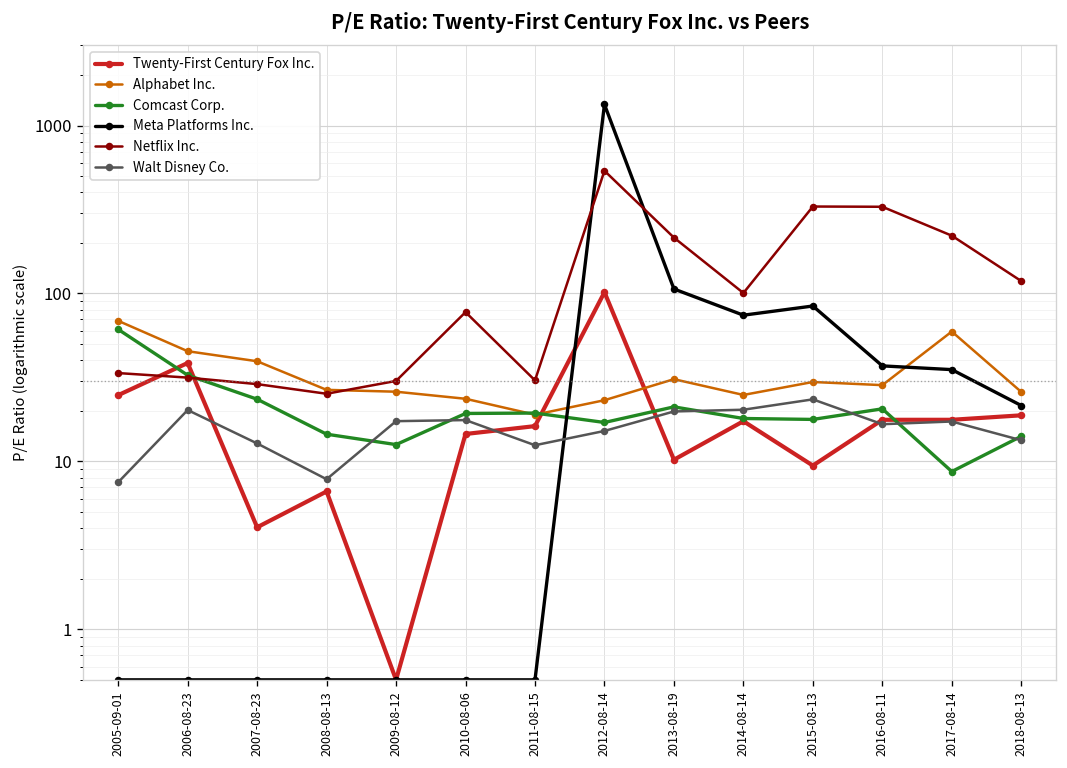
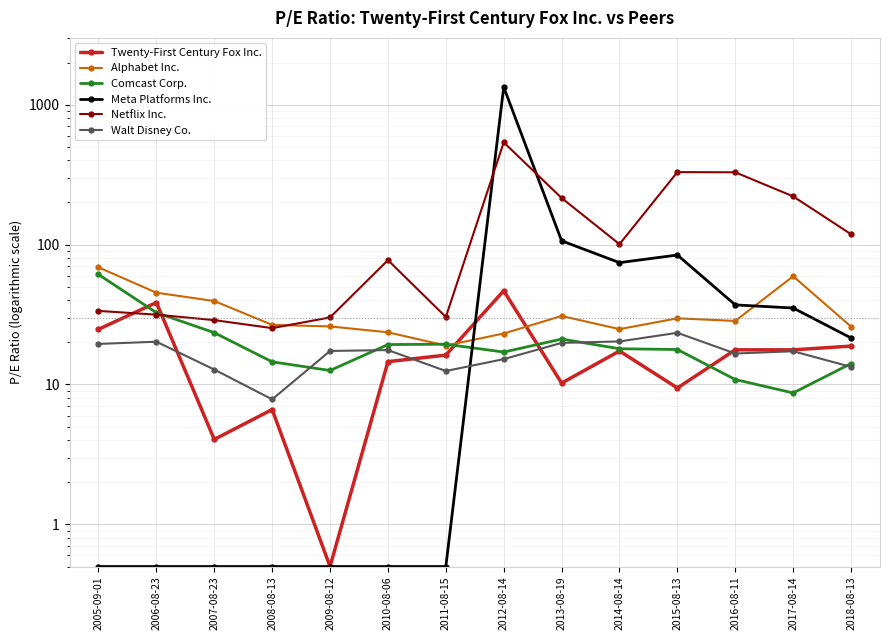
Walt Disney Co., 2005-09-01: 8 -> 19
Twenty-First Century Fox Inc., 2012-08-14: 100 -> 47
Comcast Corp., 2016-08-11: 21 -> 11
